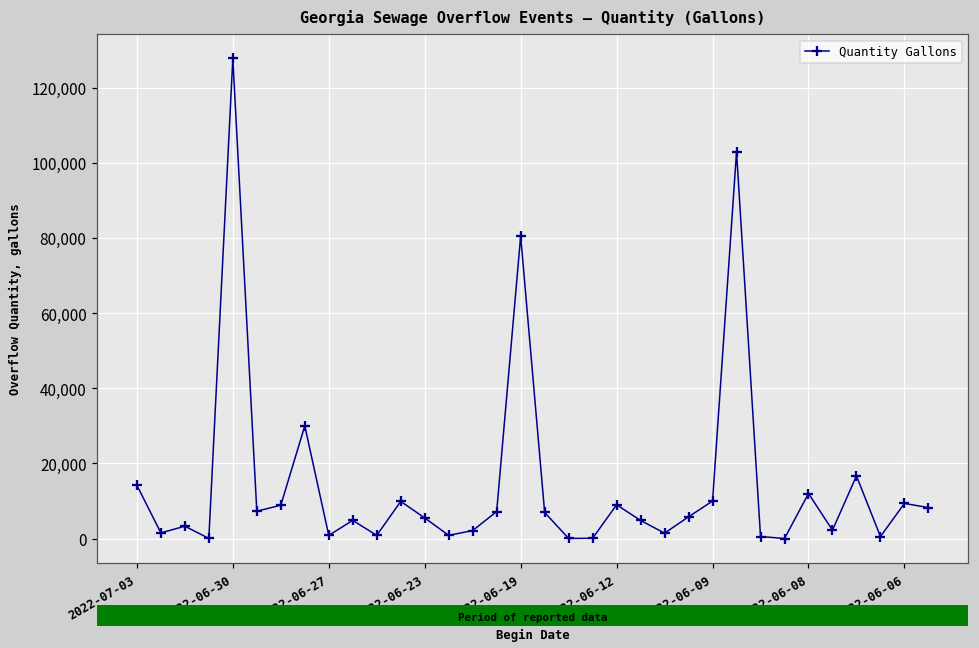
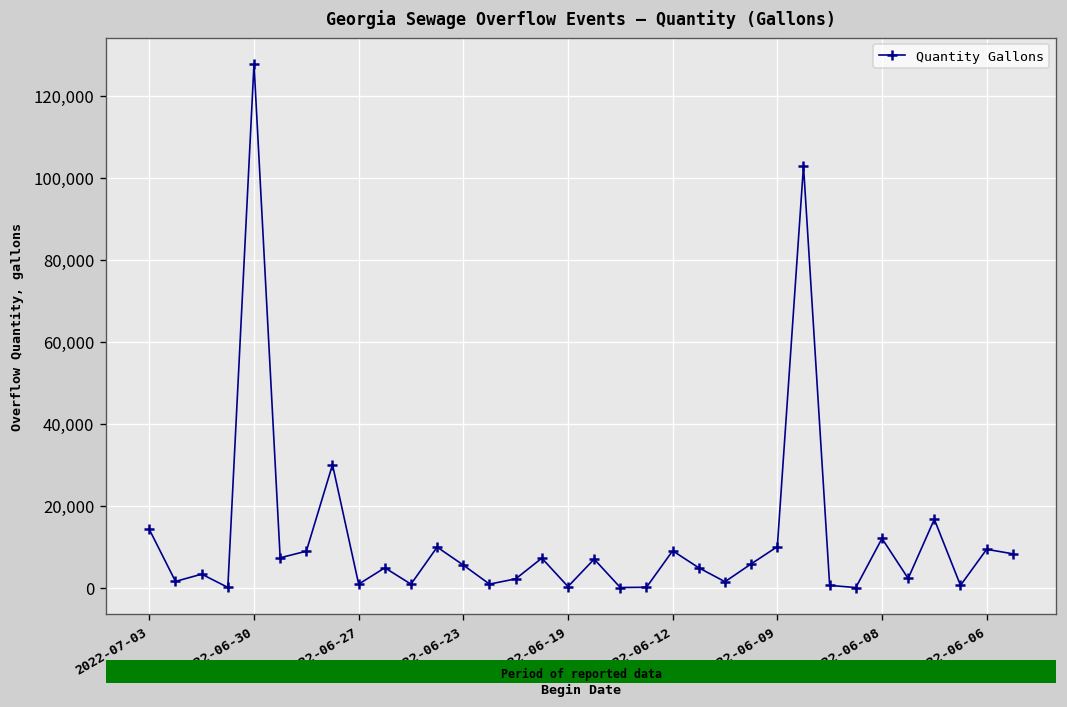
2022-06-19: 81,000 -> 0
